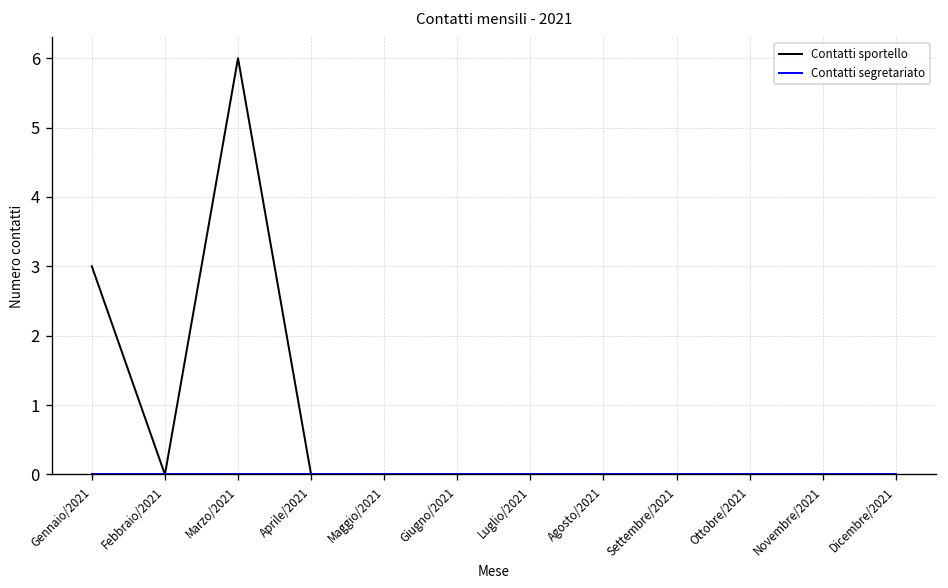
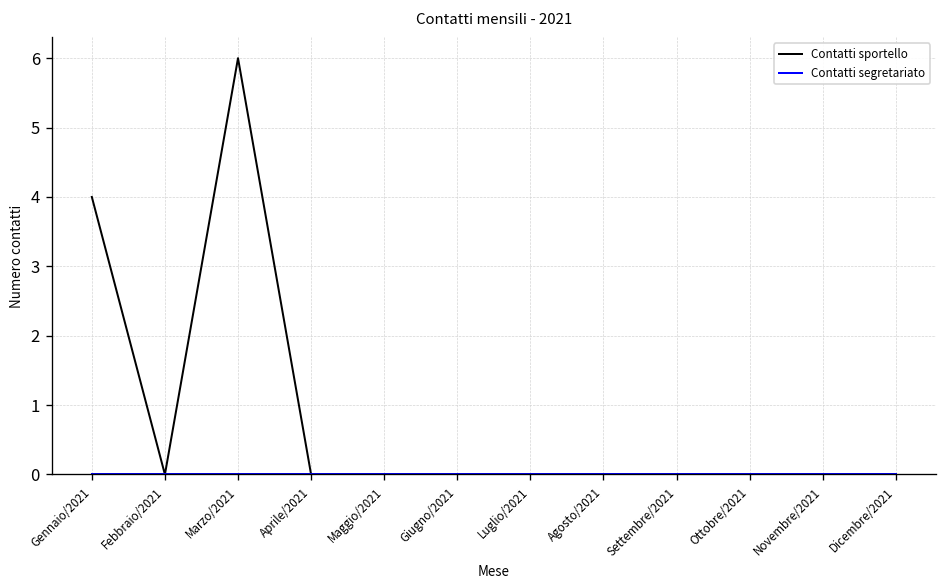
Contatti sportello, Gennaio/2021: 3 -> 4
